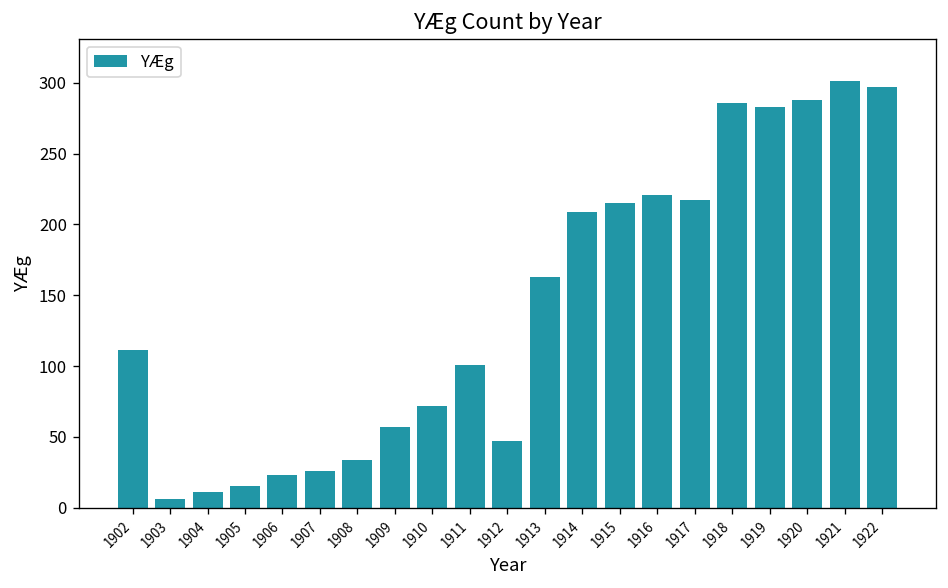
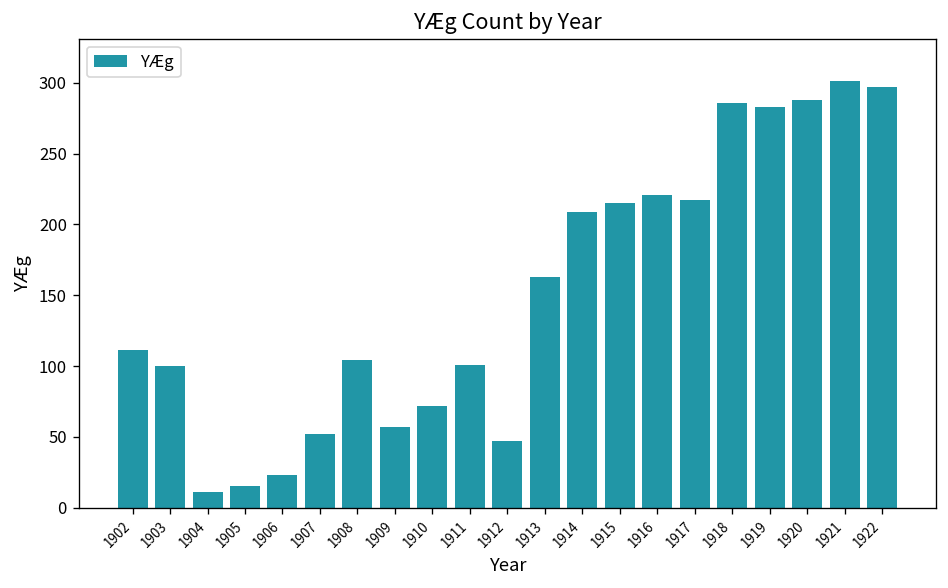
1903: 6 -> 100
1907: 26 -> 52
1908: 34 -> 104
